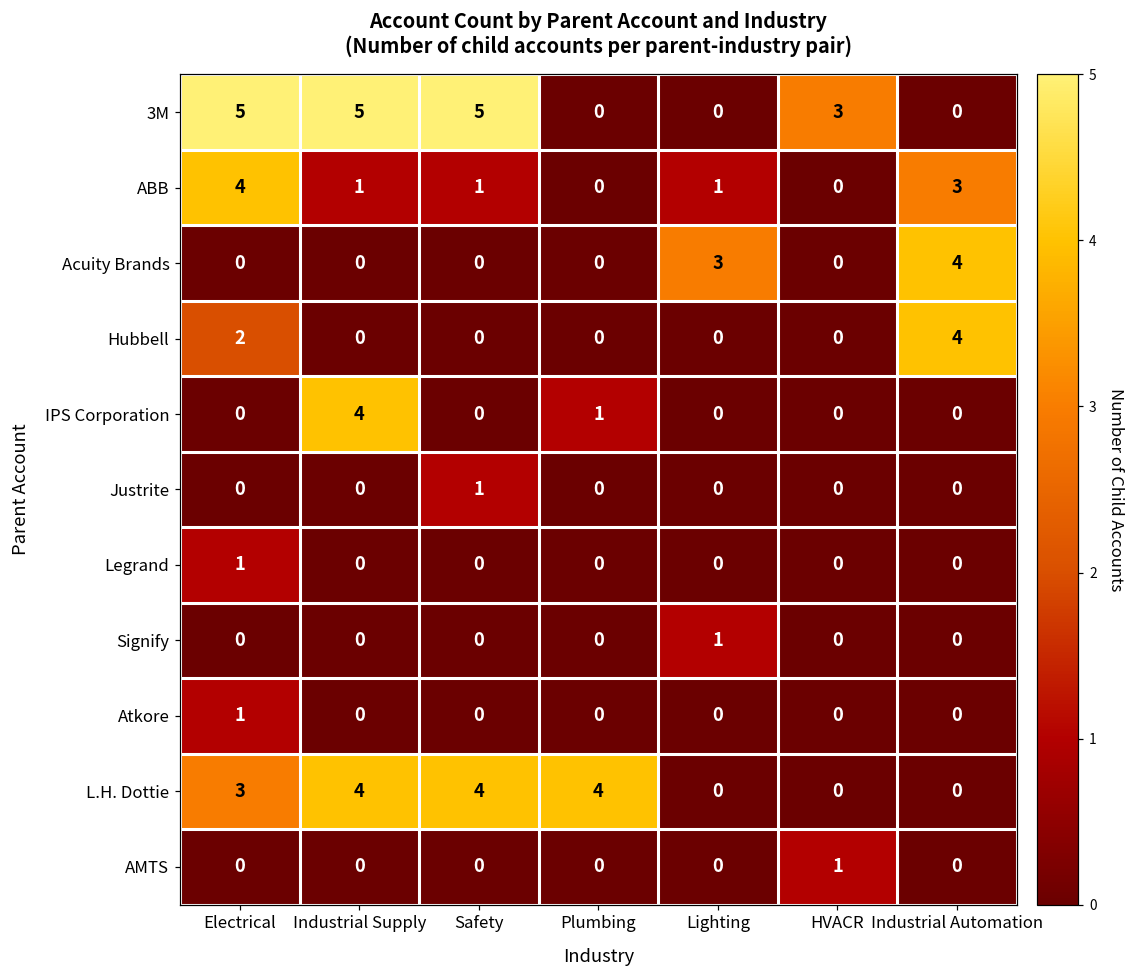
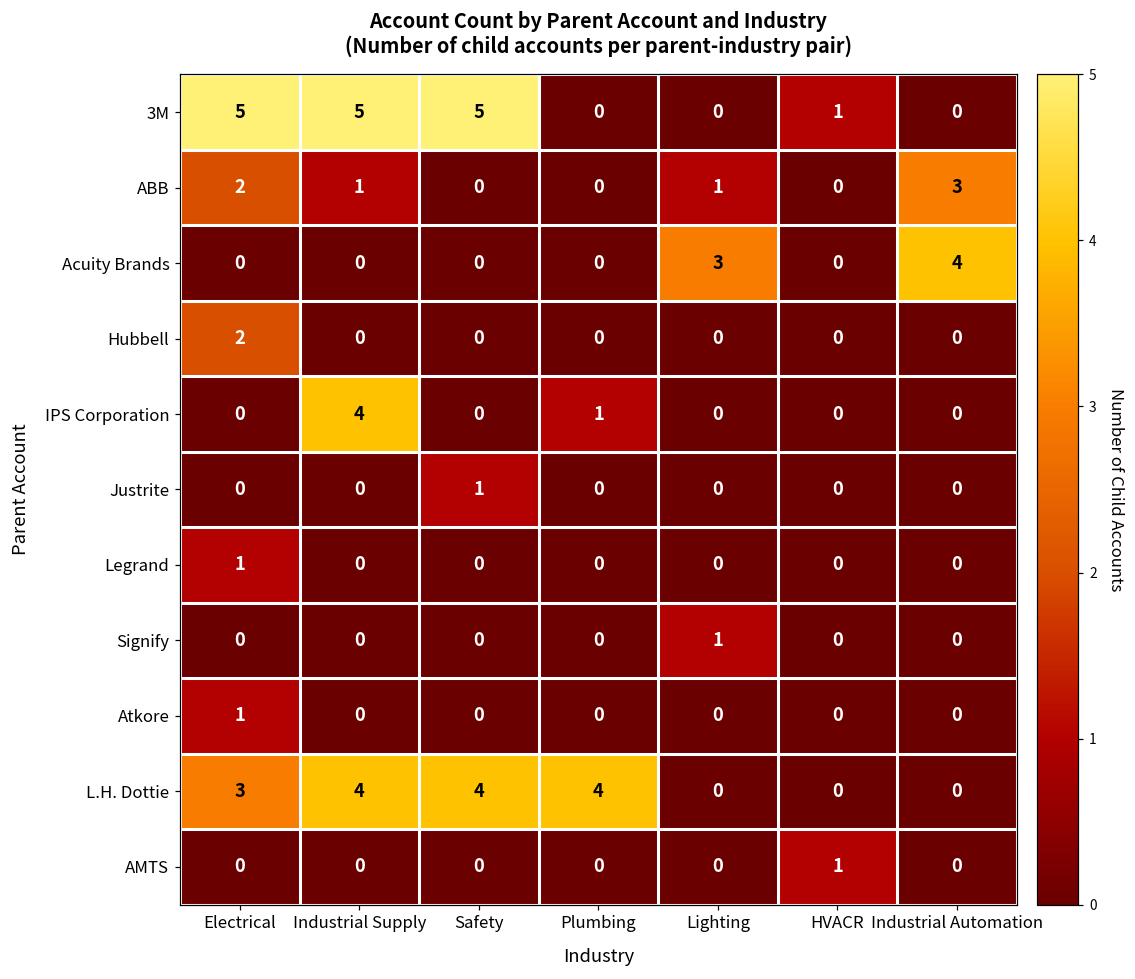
3M, HVACR: 3 -> 1
ABB, Electrical: 4 -> 2
ABB, Safety: 1 -> 0
Hubbell, Industrial Automation: 4 -> 0
